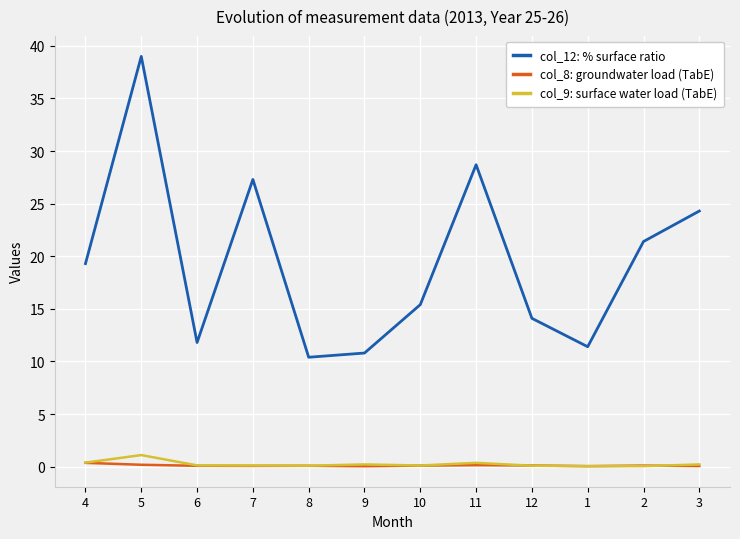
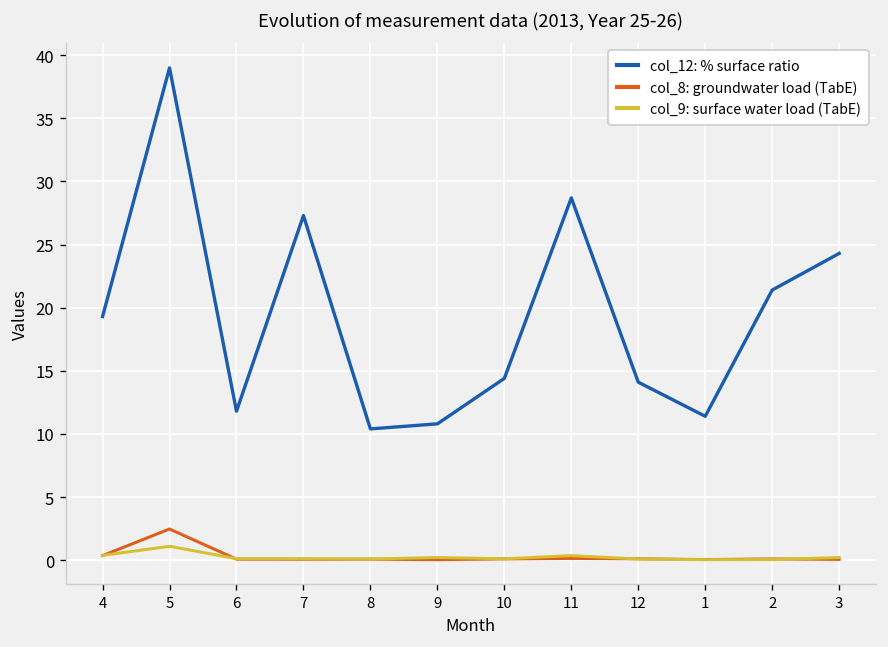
col_8: groundwater load (TabE), 5: 0.2 -> 2.5
col_12: % surface ratio, 10: 15.4 -> 14.4
